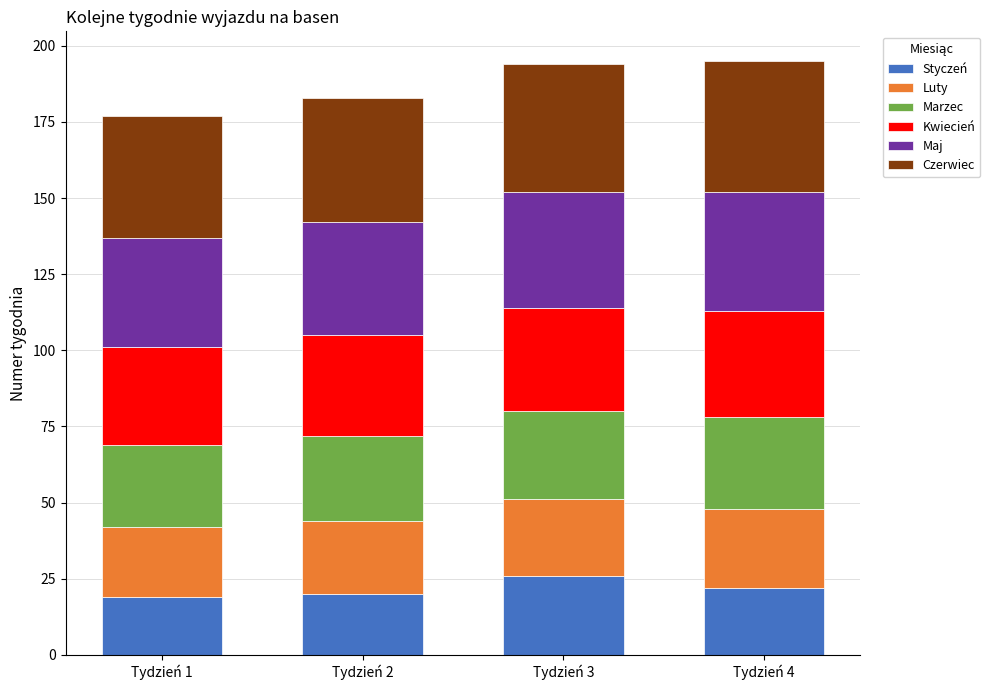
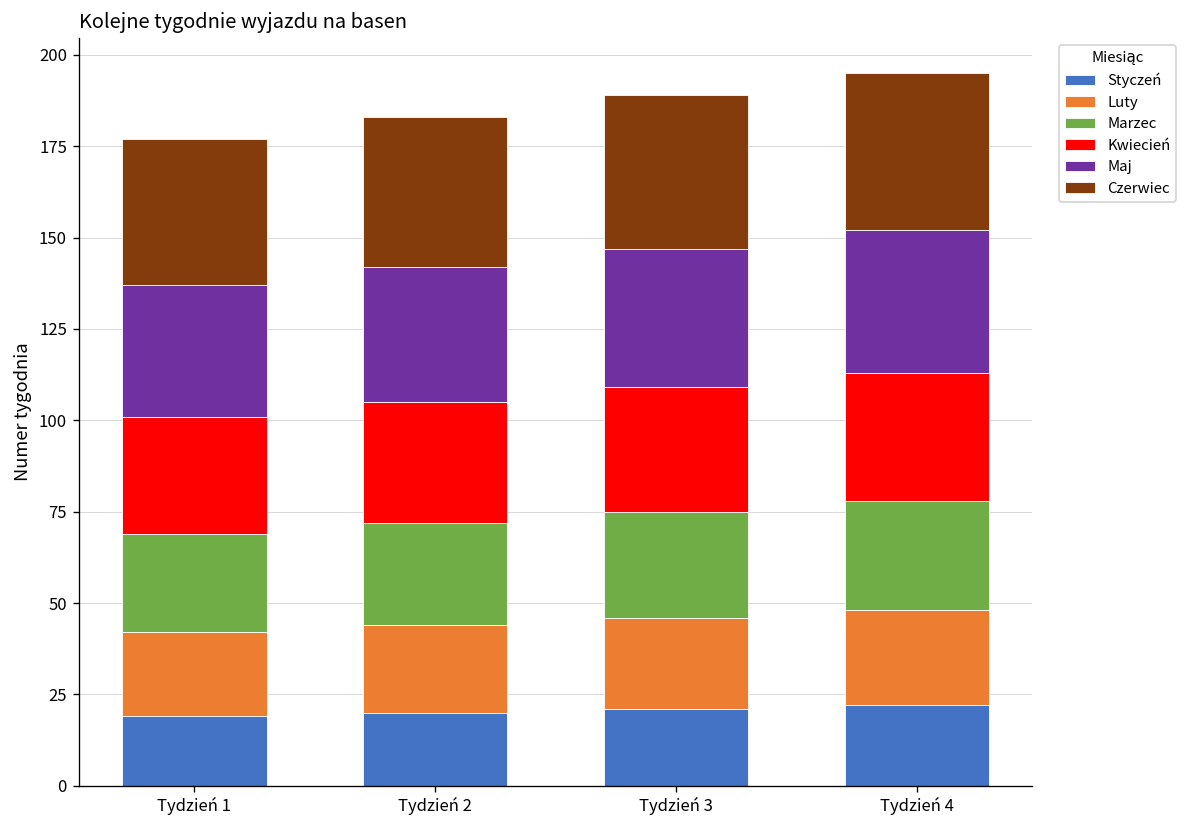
Styczeń, Tydzień 3: 26 -> 21
